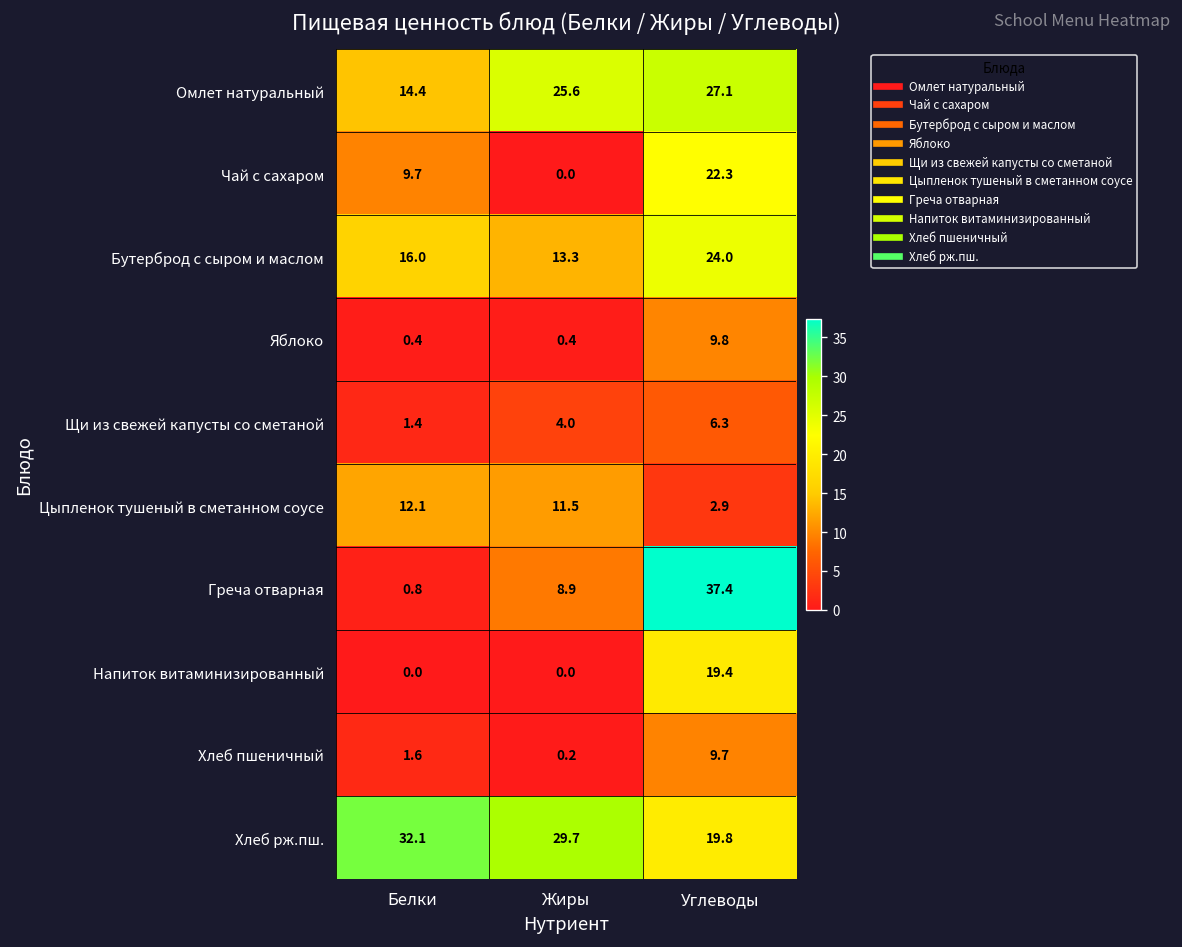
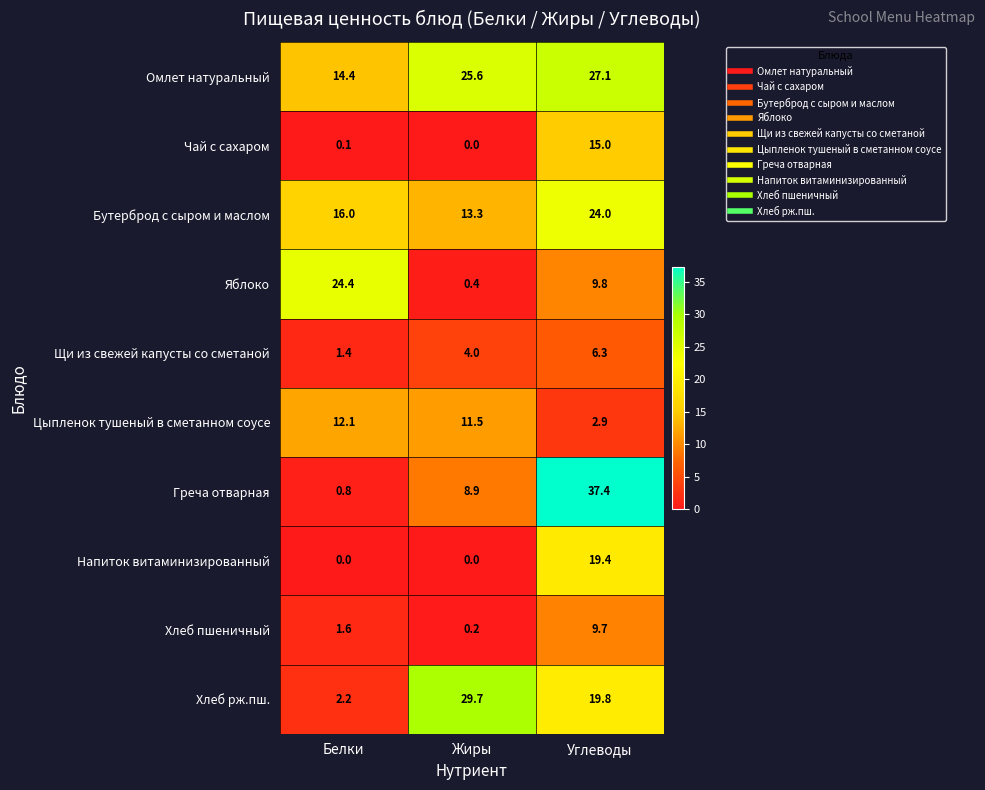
Чай с сахаром, Белки: 9.7 -> 0.1
Чай с сахаром, Углеводы: 22.3 -> 15.0
Яблоко, Белки: 0.4 -> 24.4
Хлеб рж.пш., Белки: 32.1 -> 2.2
